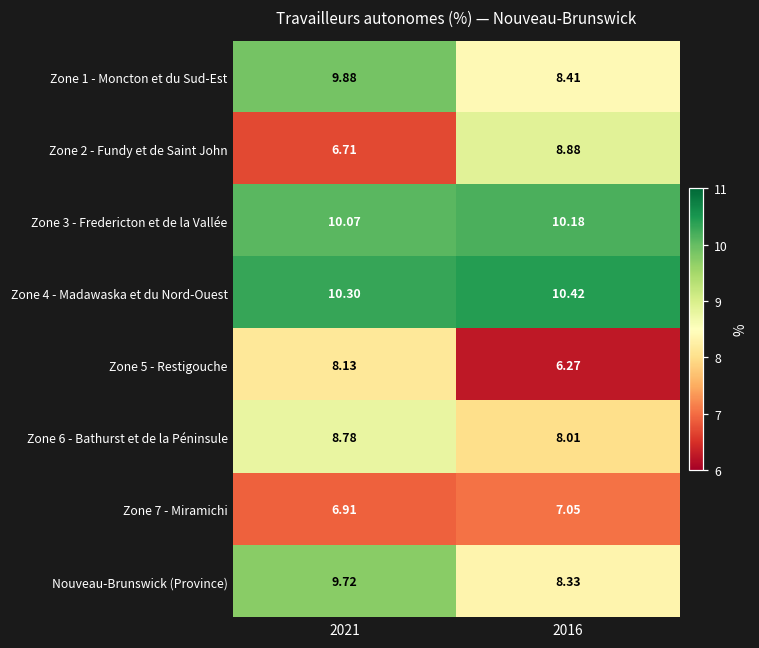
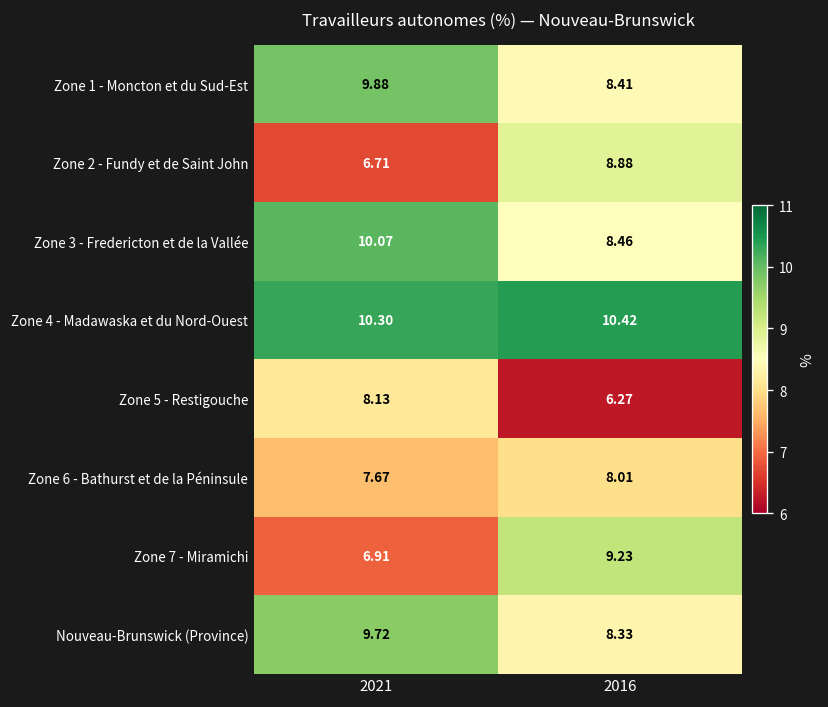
Zone 3 - Fredericton et de la Vallée, 2016: 10.18 -> 8.46
Zone 6 - Bathurst et de la Péninsule, 2021: 8.78 -> 7.67
Zone 7 - Miramichi, 2016: 7.05 -> 9.23
